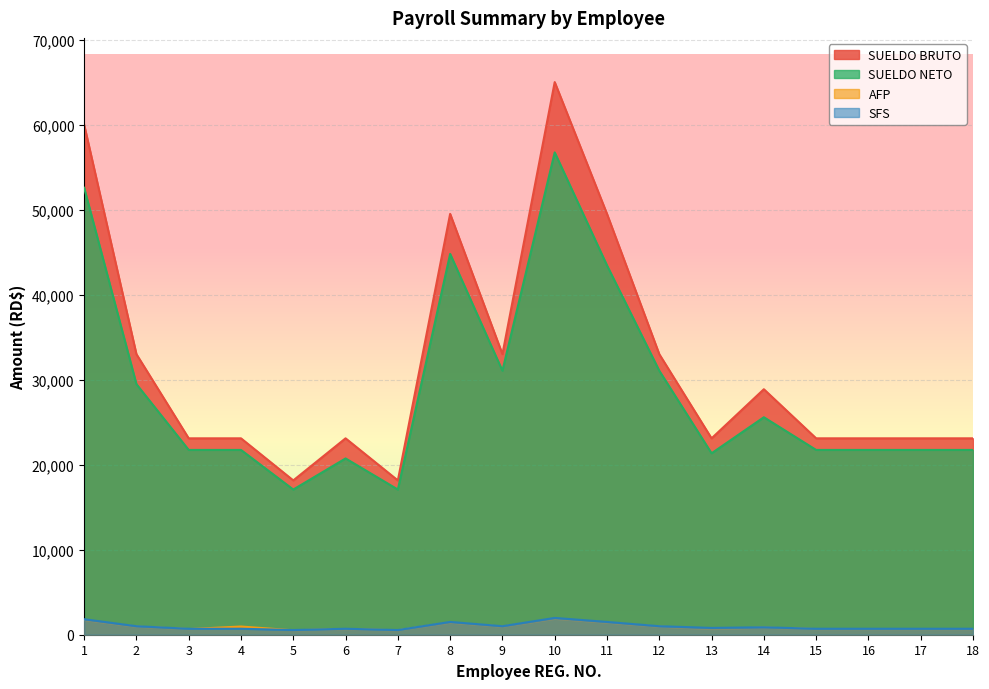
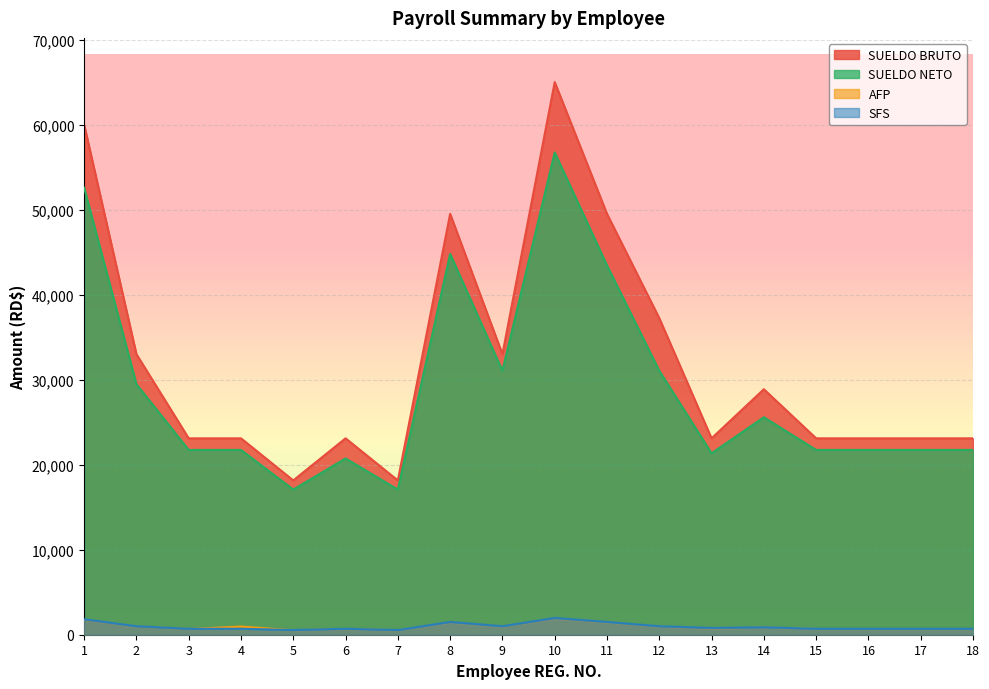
SUELDO BRUTO, 12: 33,000 -> 37,000
